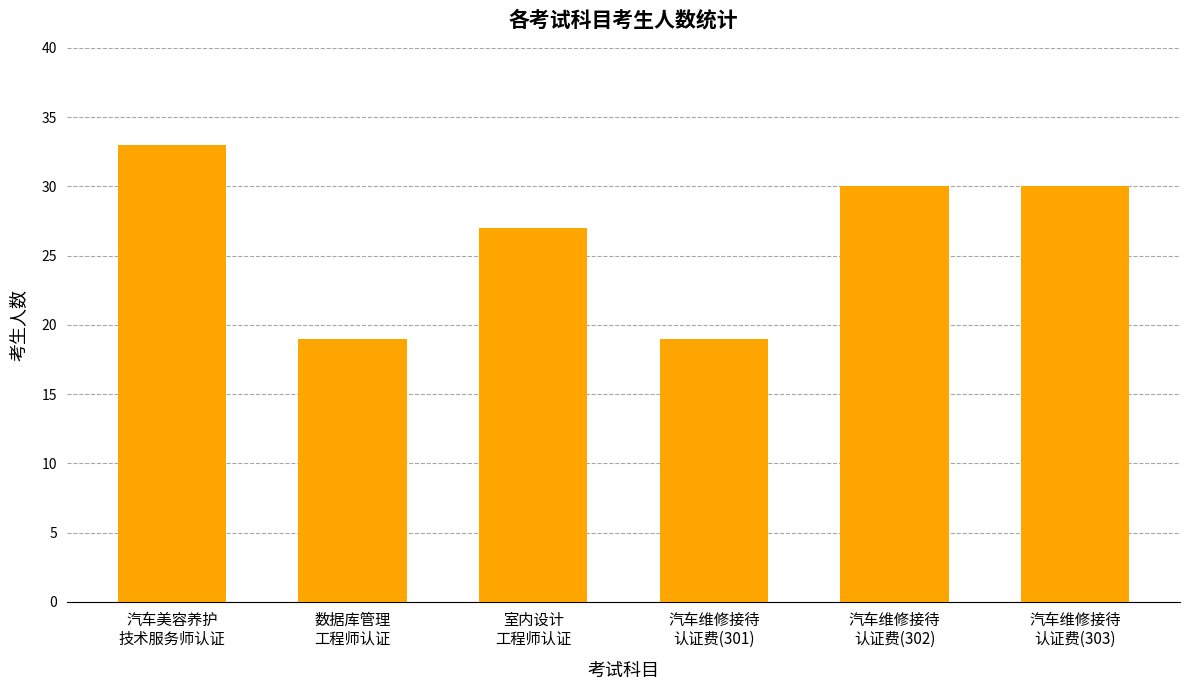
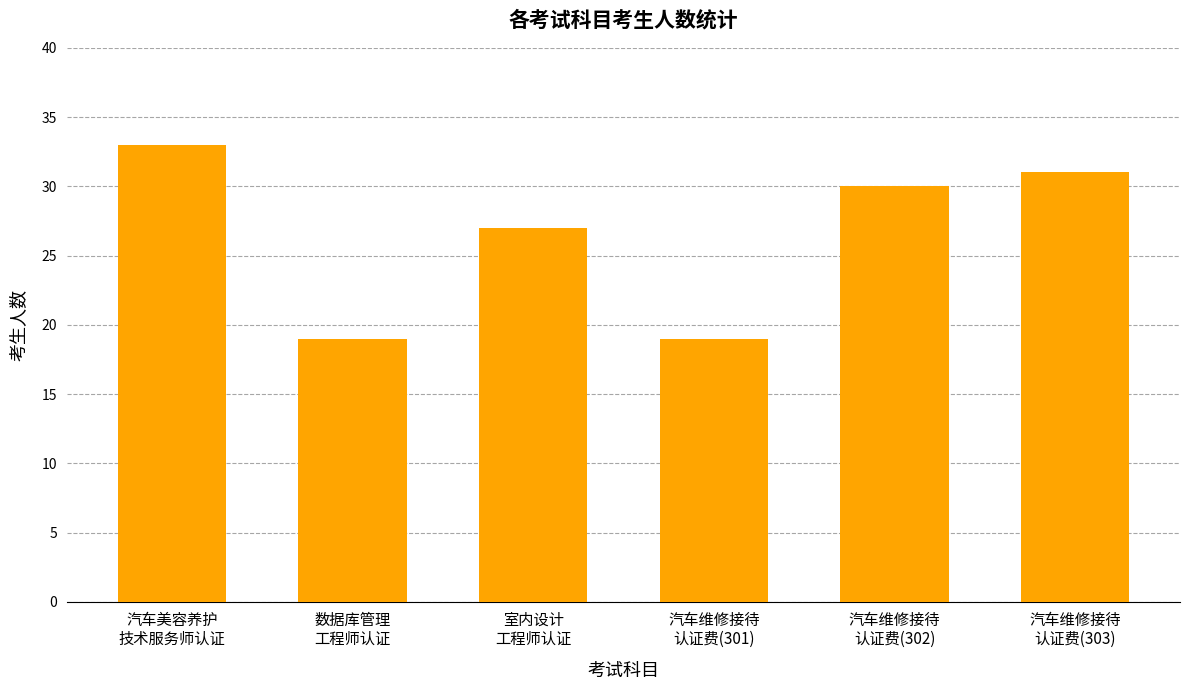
汽车维修接待 认证费(303): 30 -> 31
